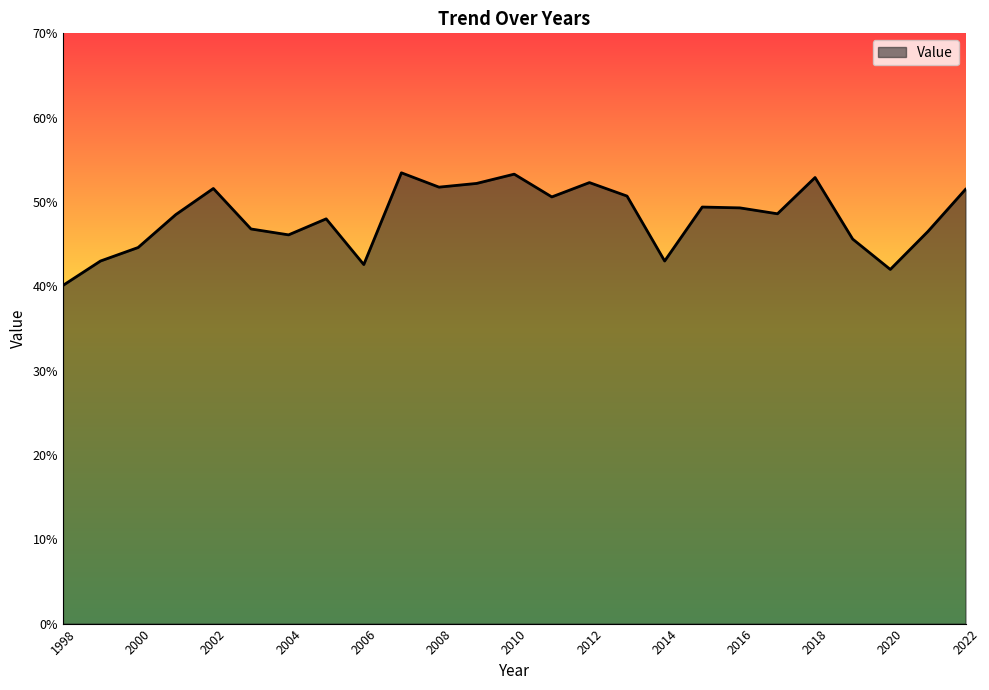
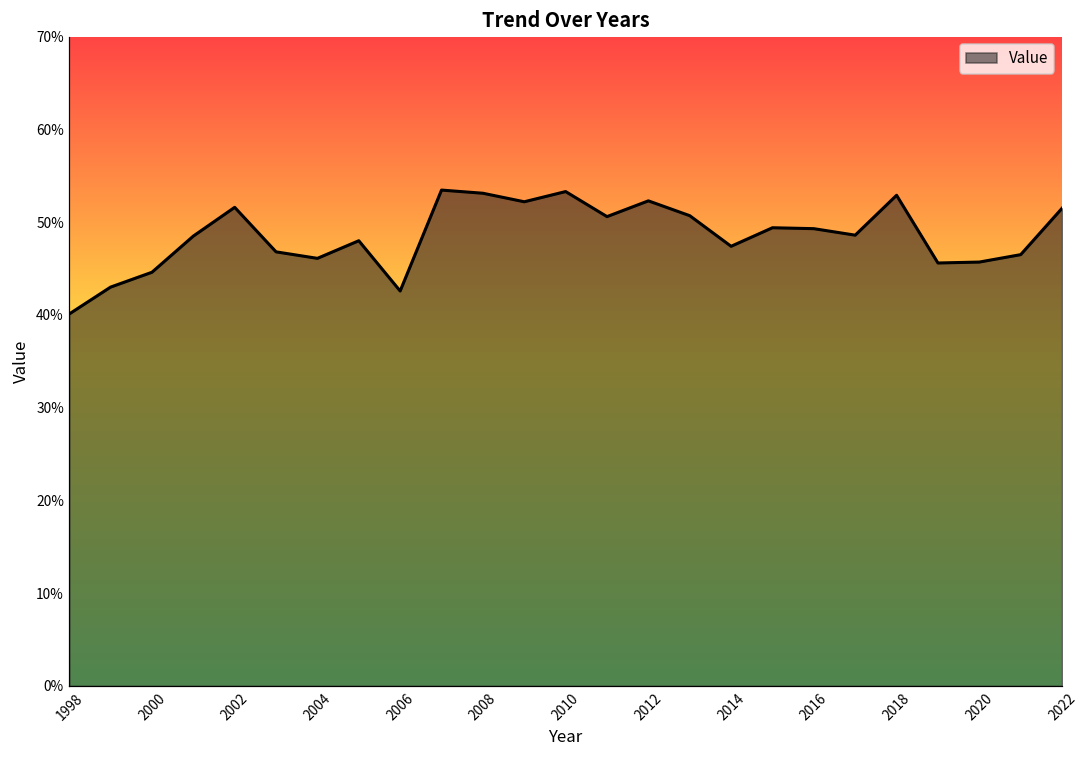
2008: 52% -> 53%
2014: 43% -> 47%
2020: 42% -> 46%
